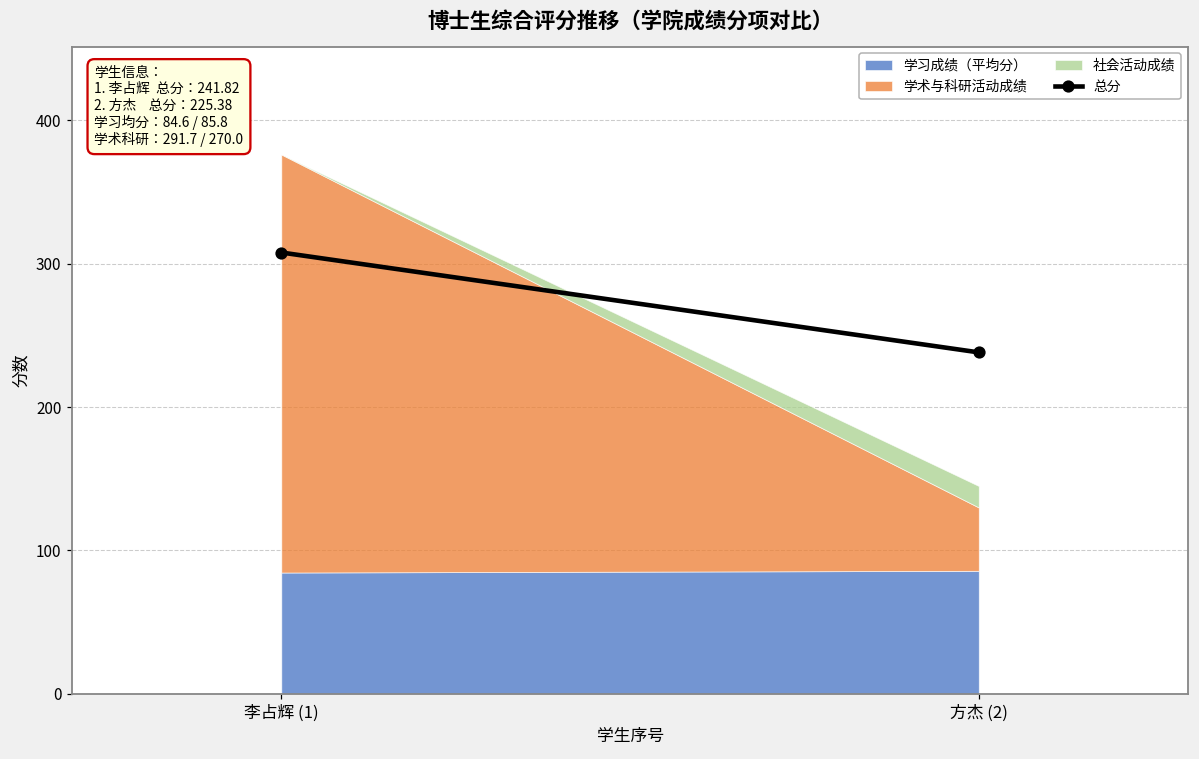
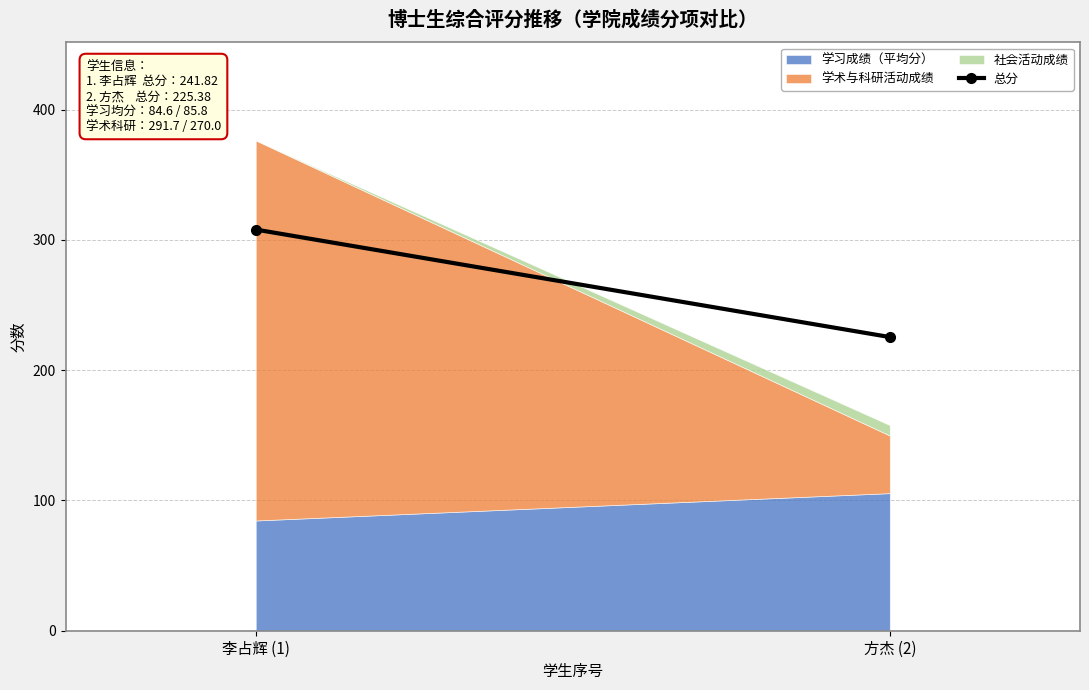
学习成绩（平均分）, 方杰 (2): 86 -> 106
社会活动成绩, 方杰 (2): 15 -> 8
总分, 方杰 (2): 238 -> 225
